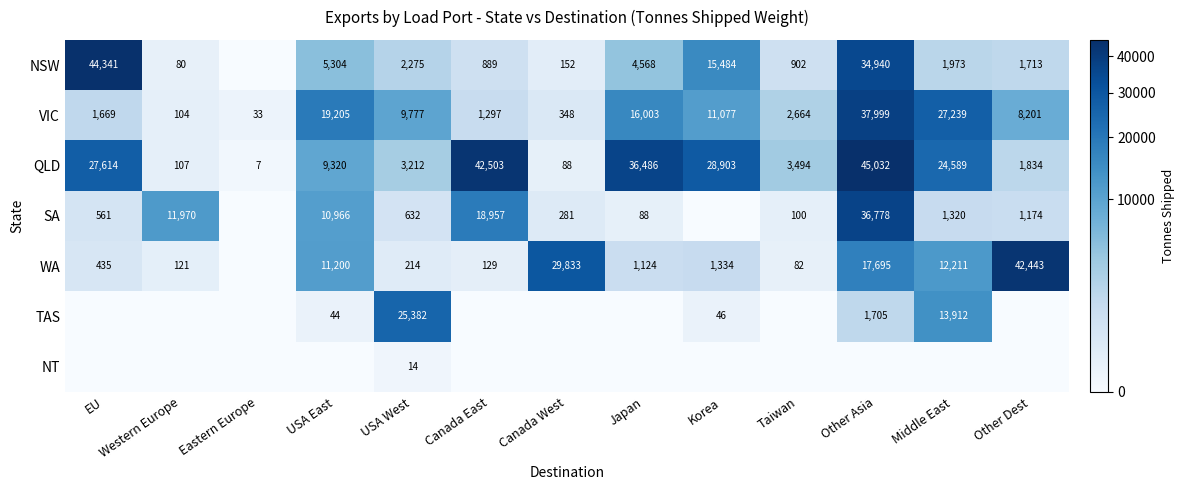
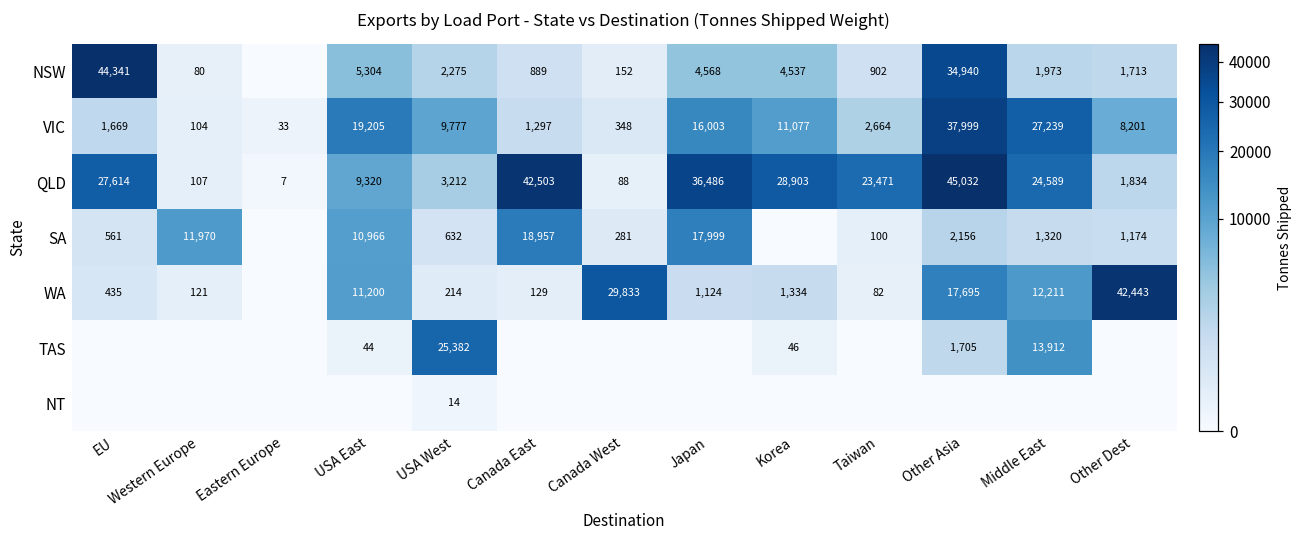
NSW, Korea: 15,484 -> 4,537
QLD, Taiwan: 3,494 -> 23,471
SA, Japan: 88 -> 17,999
SA, Other Asia: 36,778 -> 2,156
